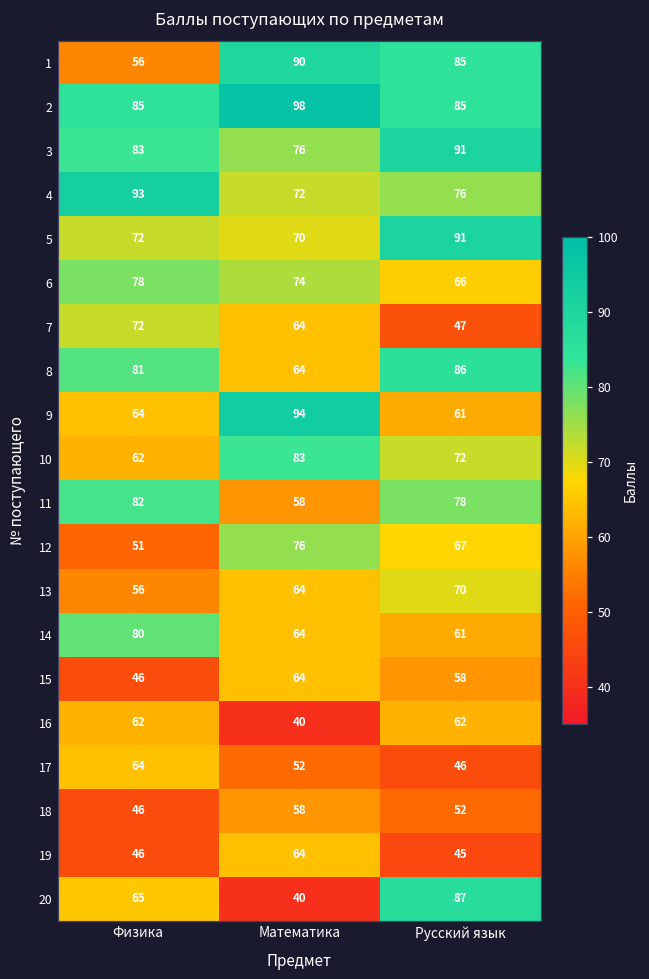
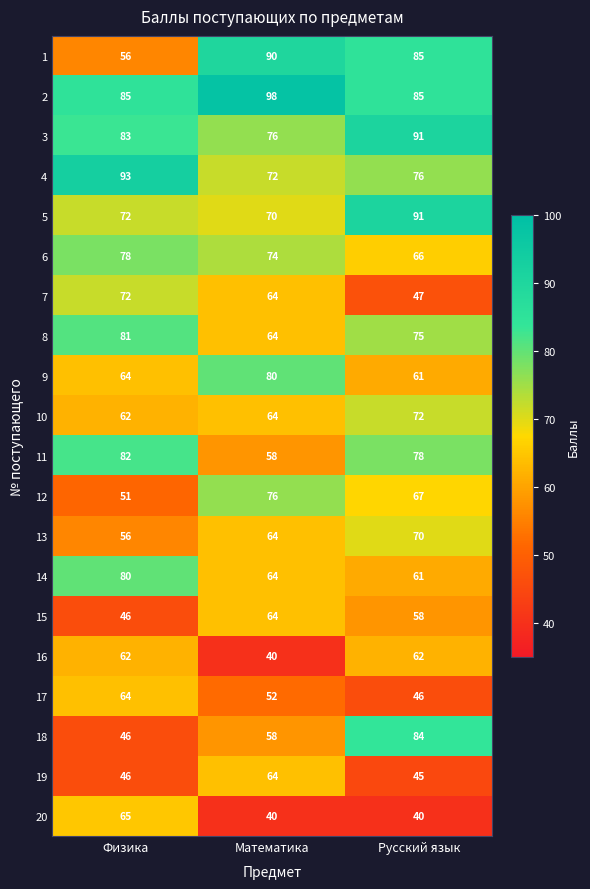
8, Русский язык: 86 -> 75
9, Математика: 94 -> 80
10, Математика: 83 -> 64
18, Русский язык: 52 -> 84
20, Русский язык: 87 -> 40
